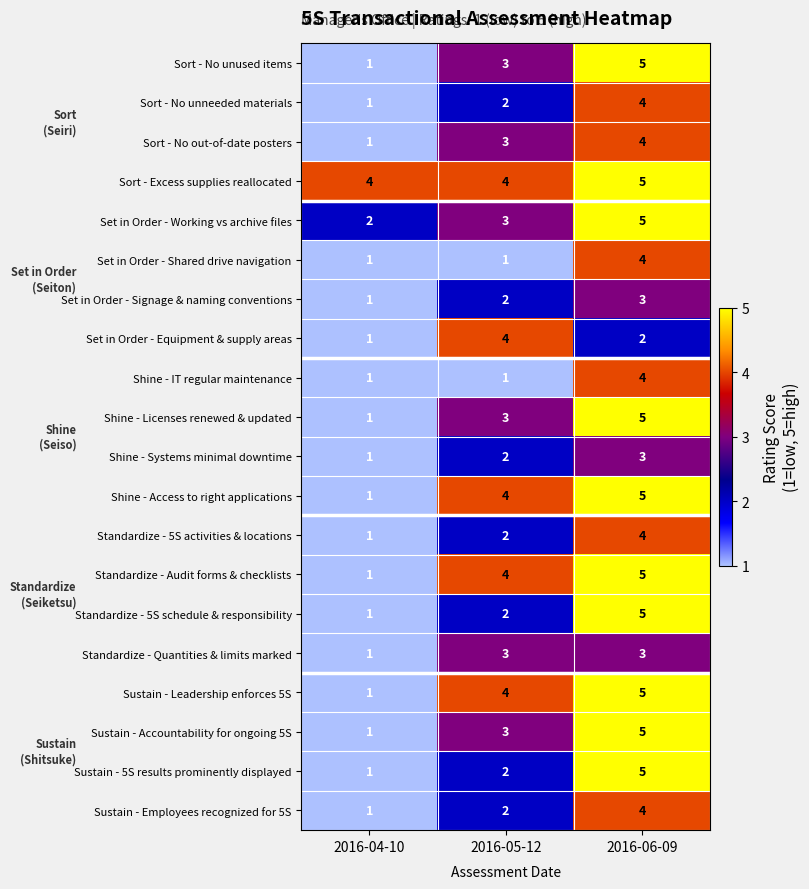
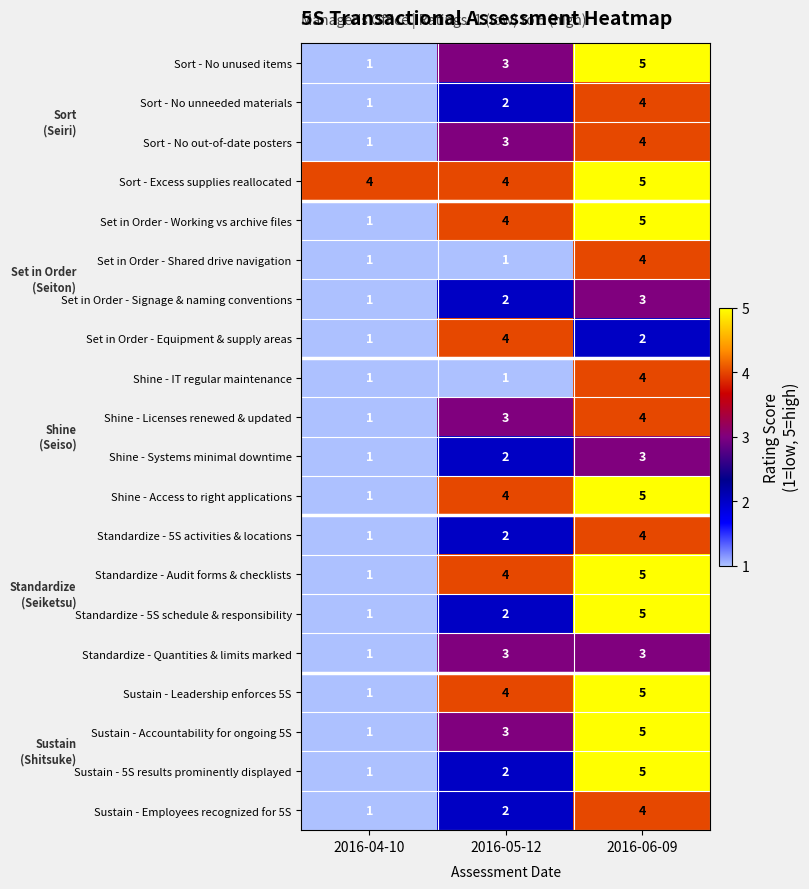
Set in Order - Working vs archive files, 2016-04-10: 2 -> 1
Set in Order - Working vs archive files, 2016-05-12: 3 -> 4
Shine - Licenses renewed & updated, 2016-06-09: 5 -> 4
